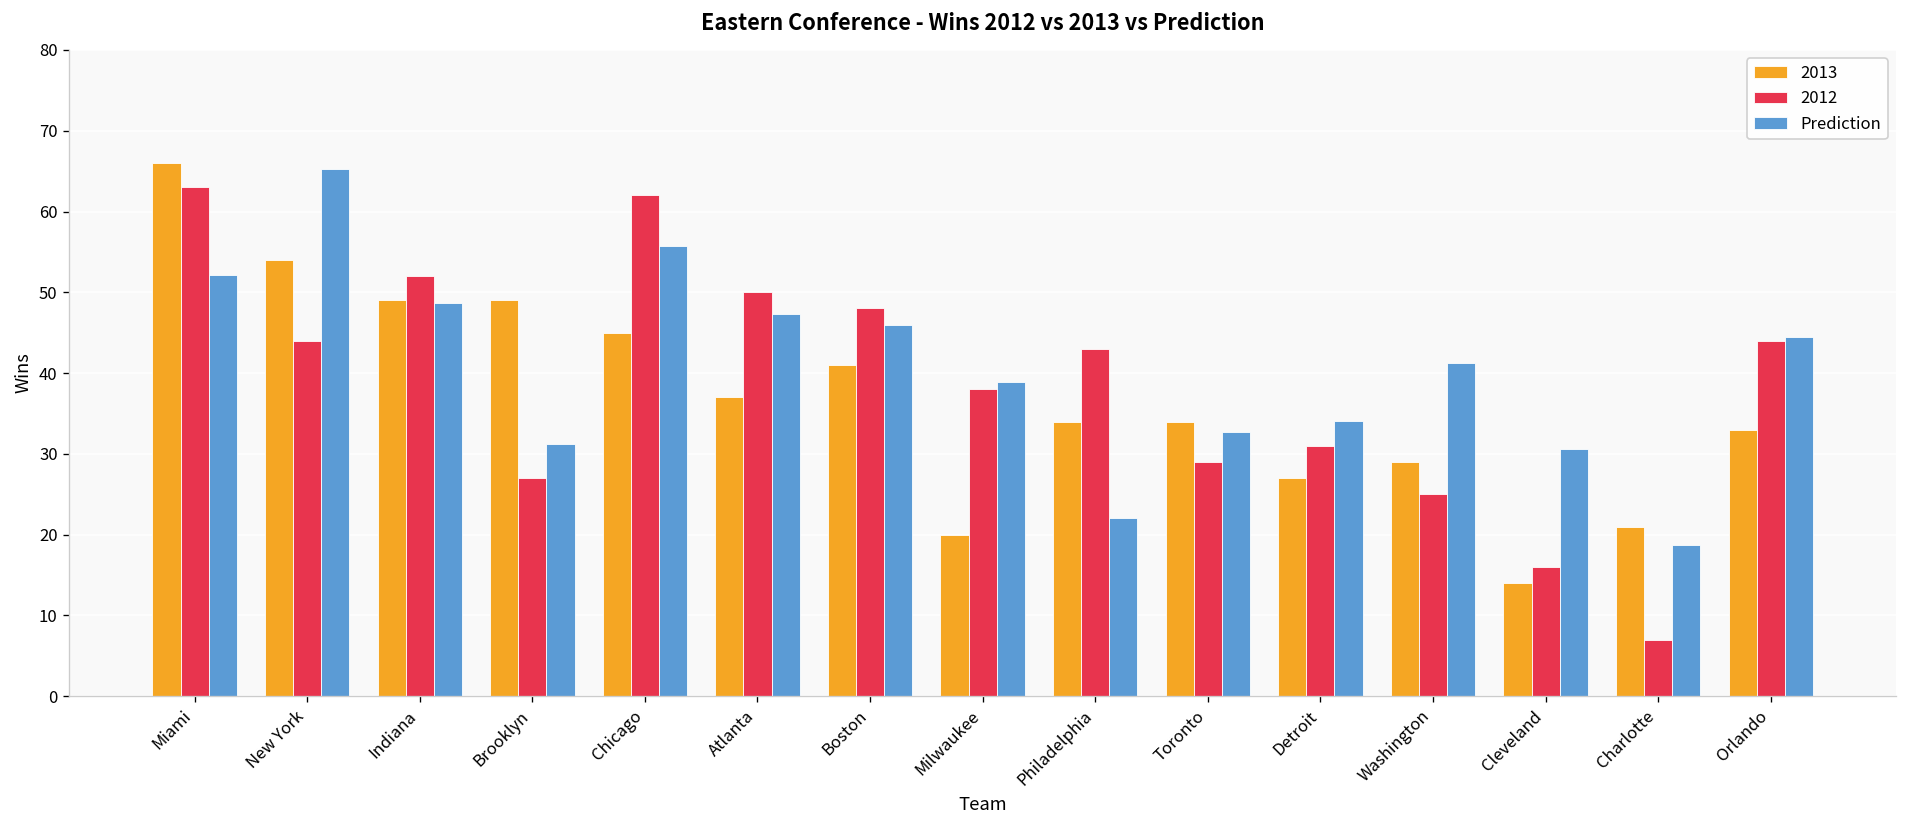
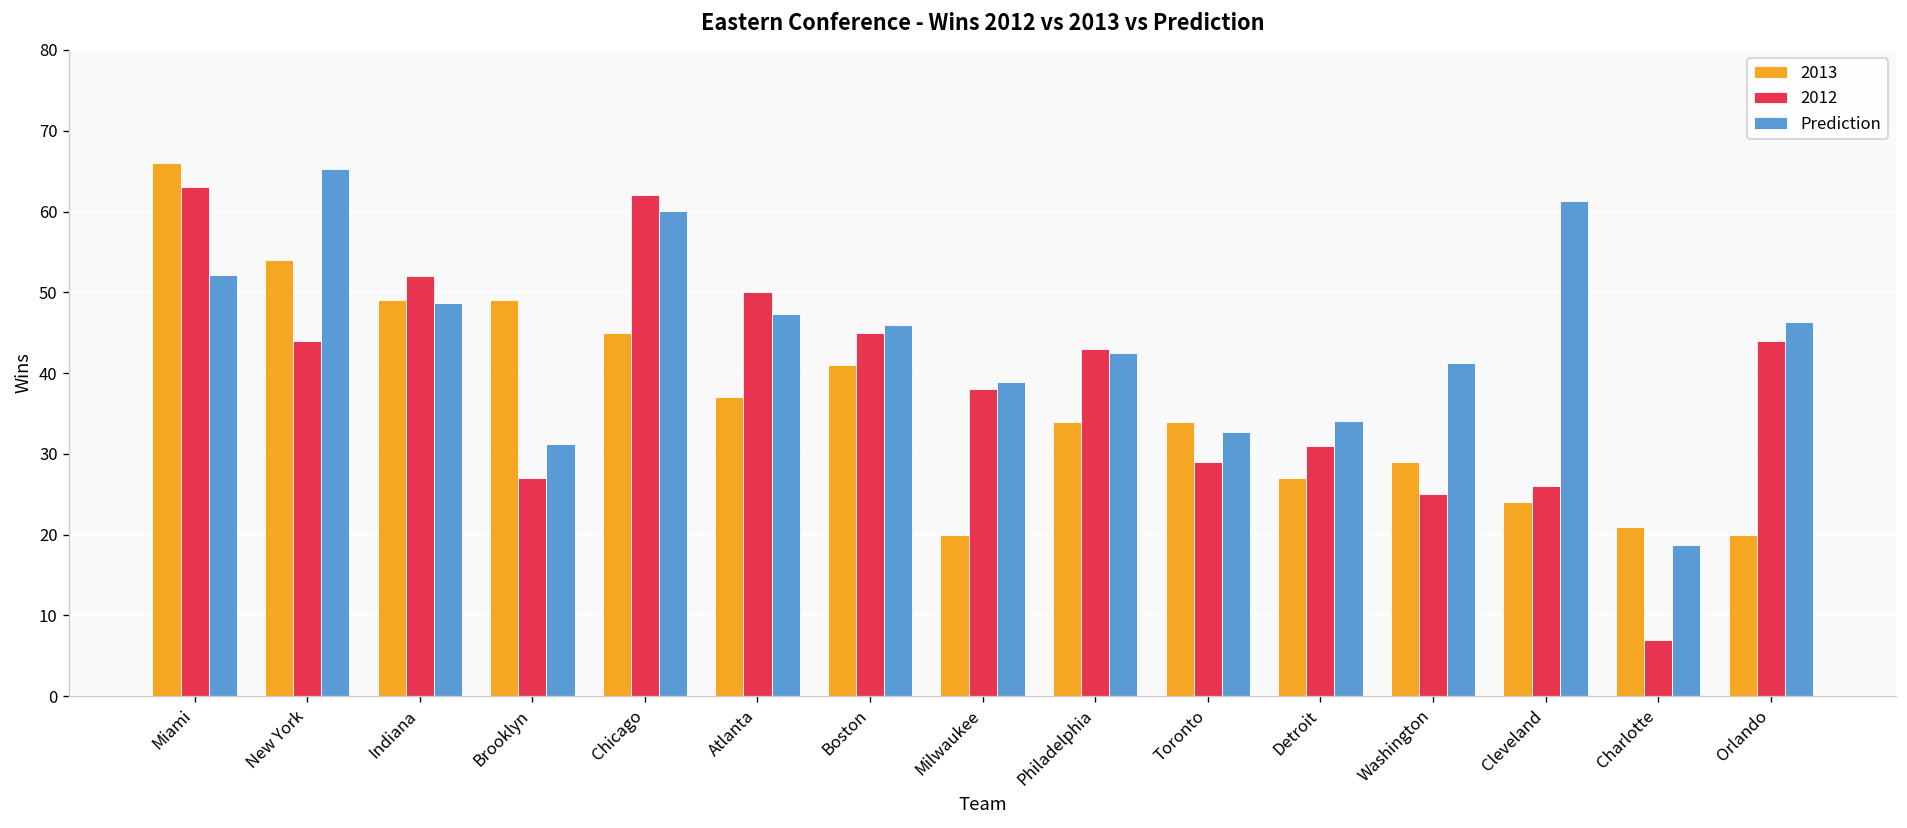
Prediction, Chicago: 56 -> 60
2012, Boston: 48 -> 45
Prediction, Philadelphia: 22 -> 42
2013, Cleveland: 14 -> 24
2012, Cleveland: 16 -> 26
Prediction, Cleveland: 31 -> 61
2013, Orlando: 33 -> 20
Prediction, Orlando: 45 -> 46
